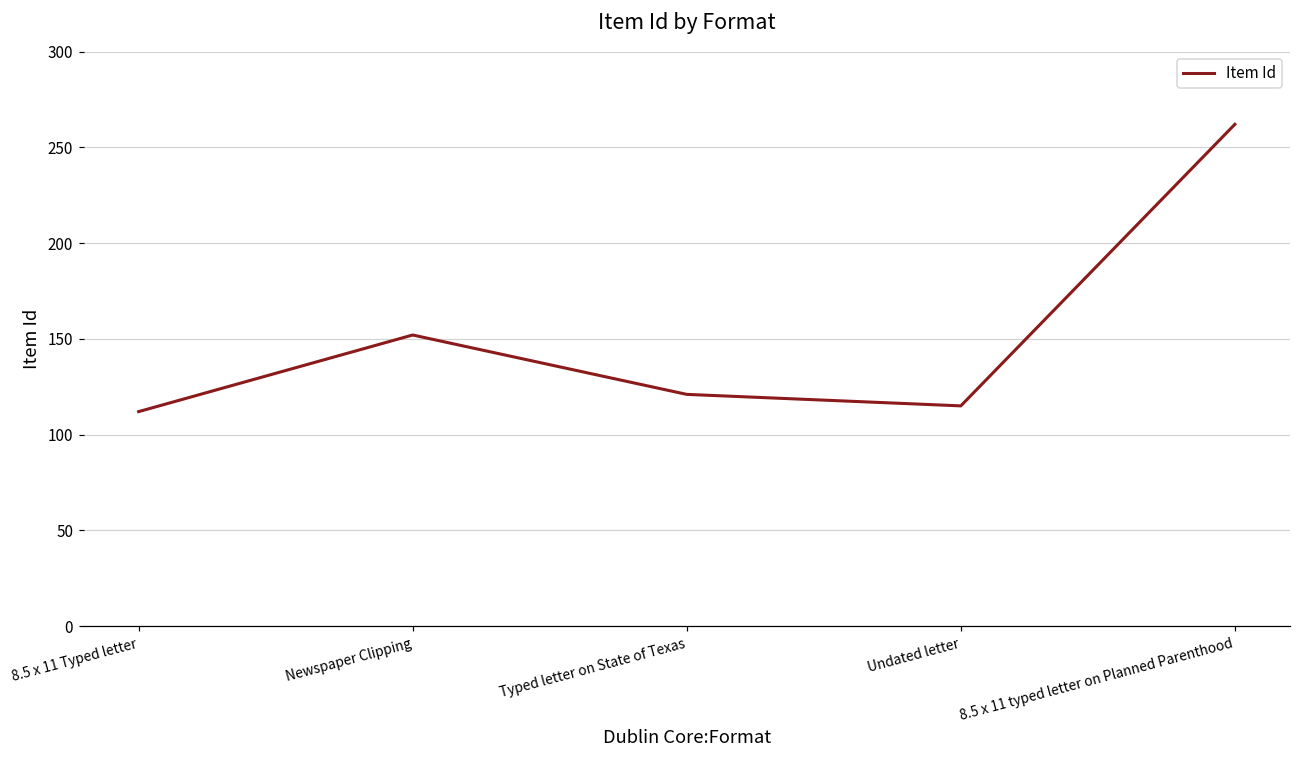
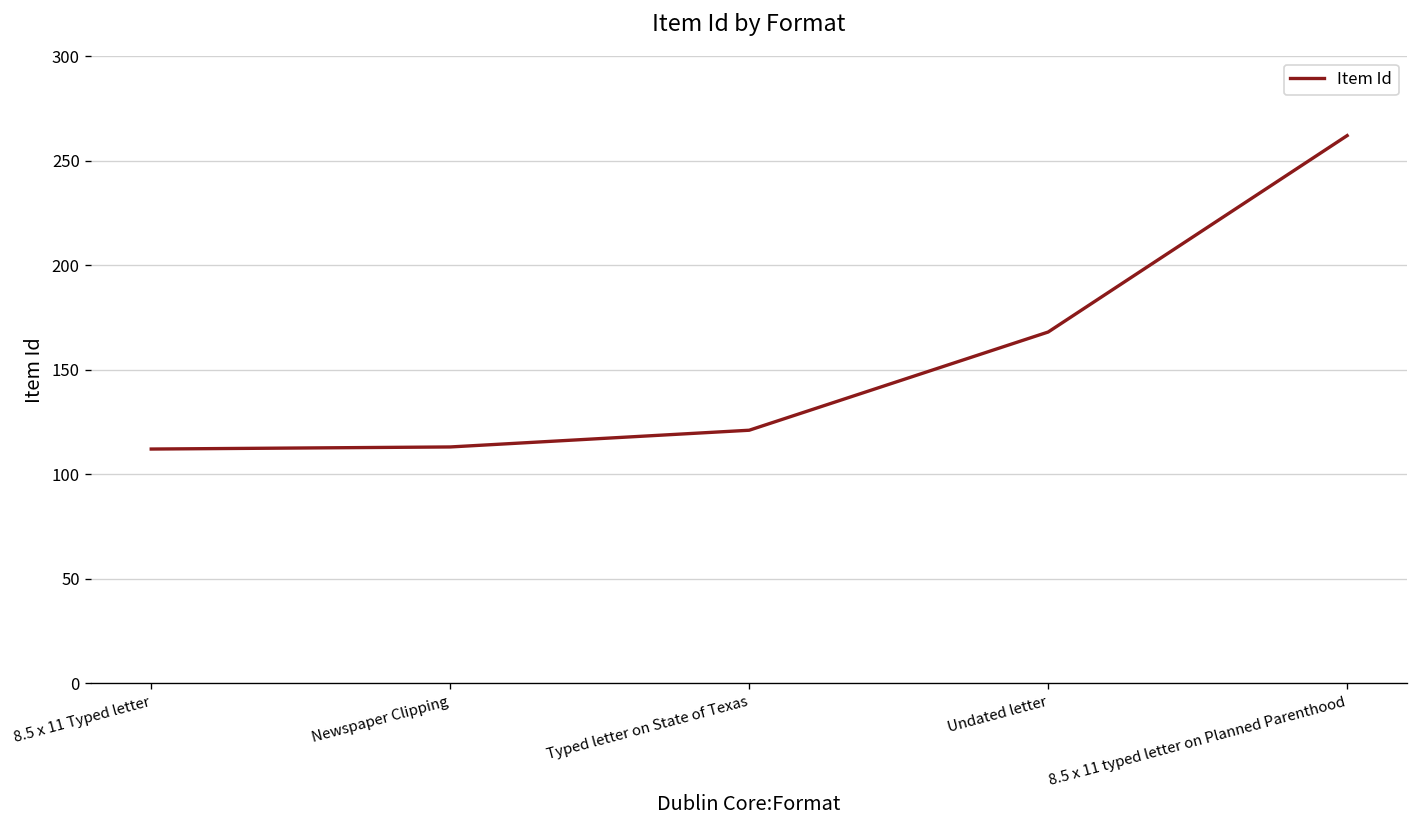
Newspaper Clipping: 152 -> 113
Undated letter: 115 -> 168
